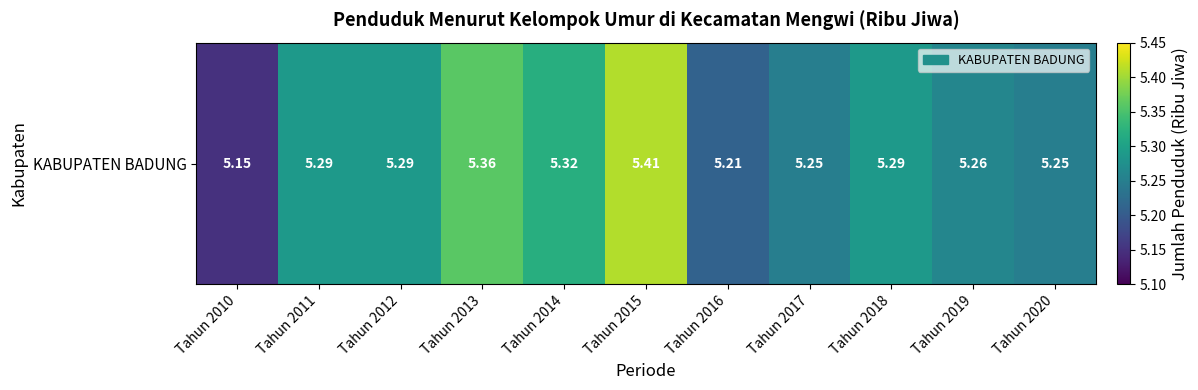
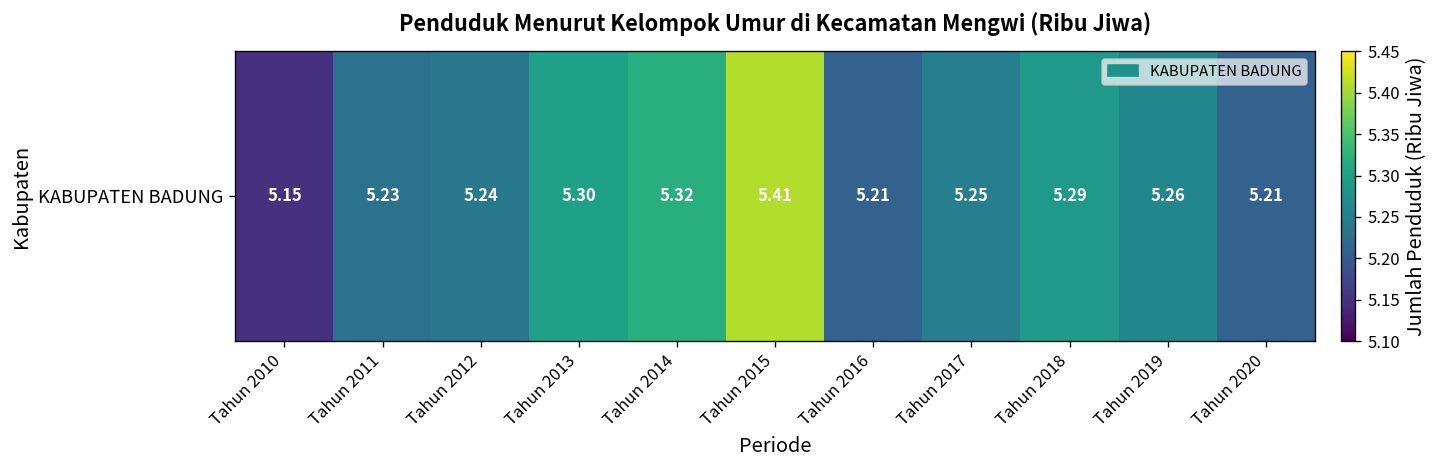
KABUPATEN BADUNG, Tahun 2011: 5.29 -> 5.23
KABUPATEN BADUNG, Tahun 2012: 5.29 -> 5.24
KABUPATEN BADUNG, Tahun 2013: 5.36 -> 5.30
KABUPATEN BADUNG, Tahun 2020: 5.25 -> 5.21
